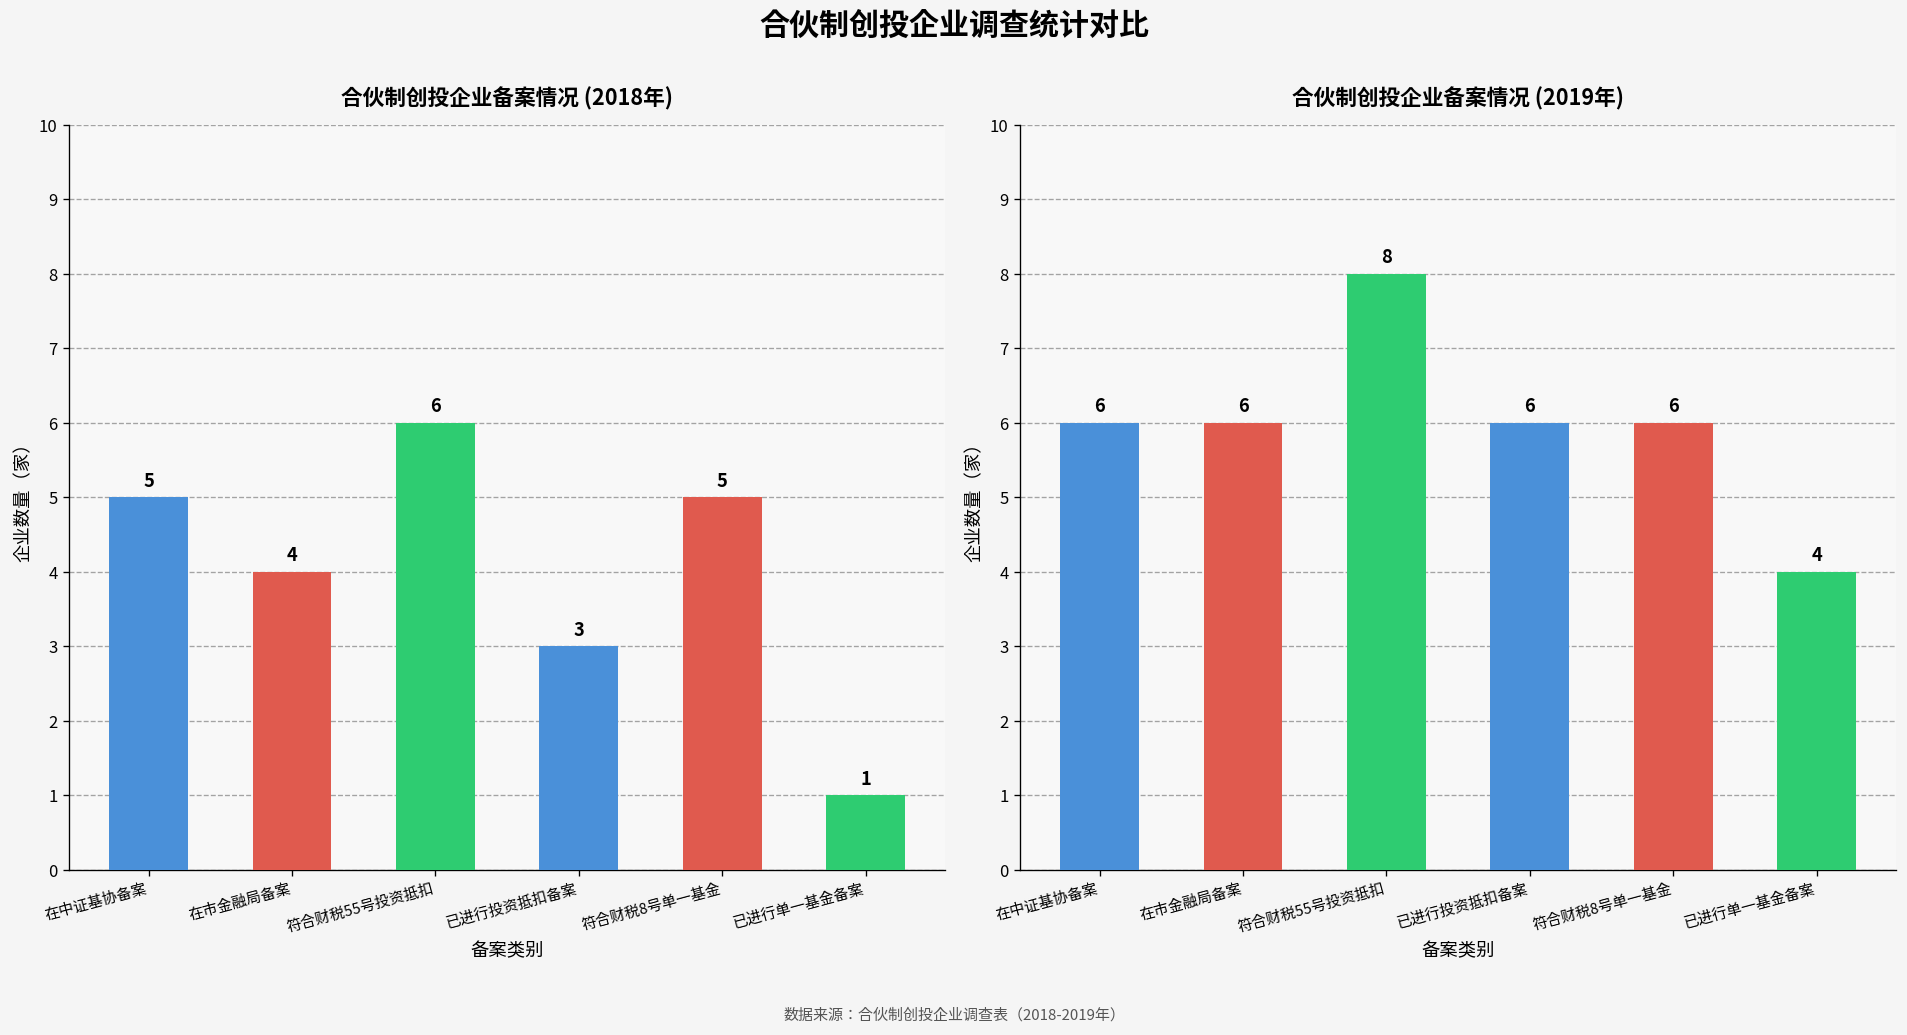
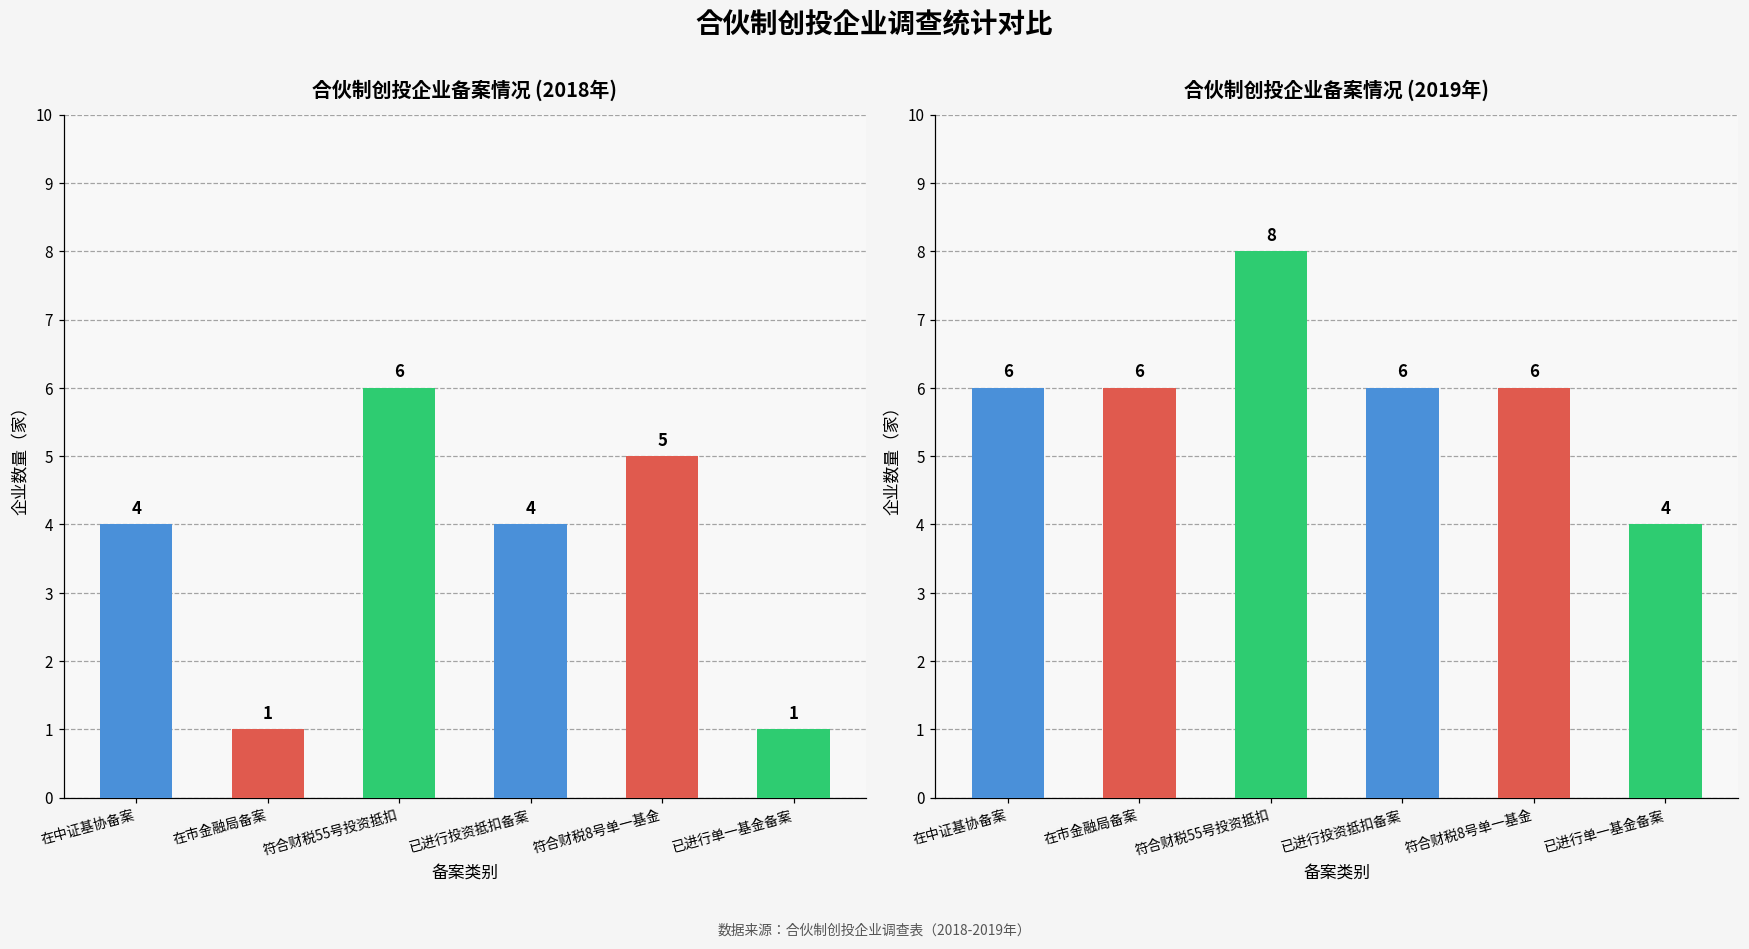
合伙制创投企业备案情况 (2018年), 在中证基协备案: 5 -> 4
合伙制创投企业备案情况 (2018年), 在市金融局备案: 4 -> 1
合伙制创投企业备案情况 (2018年), 已进行投资抵扣备案: 3 -> 4
